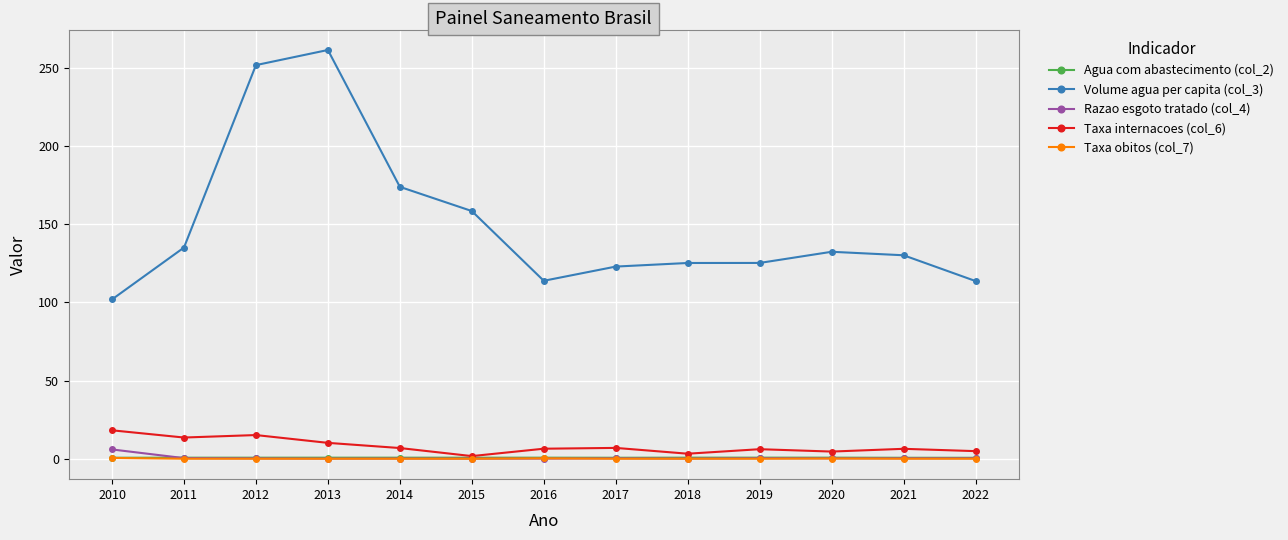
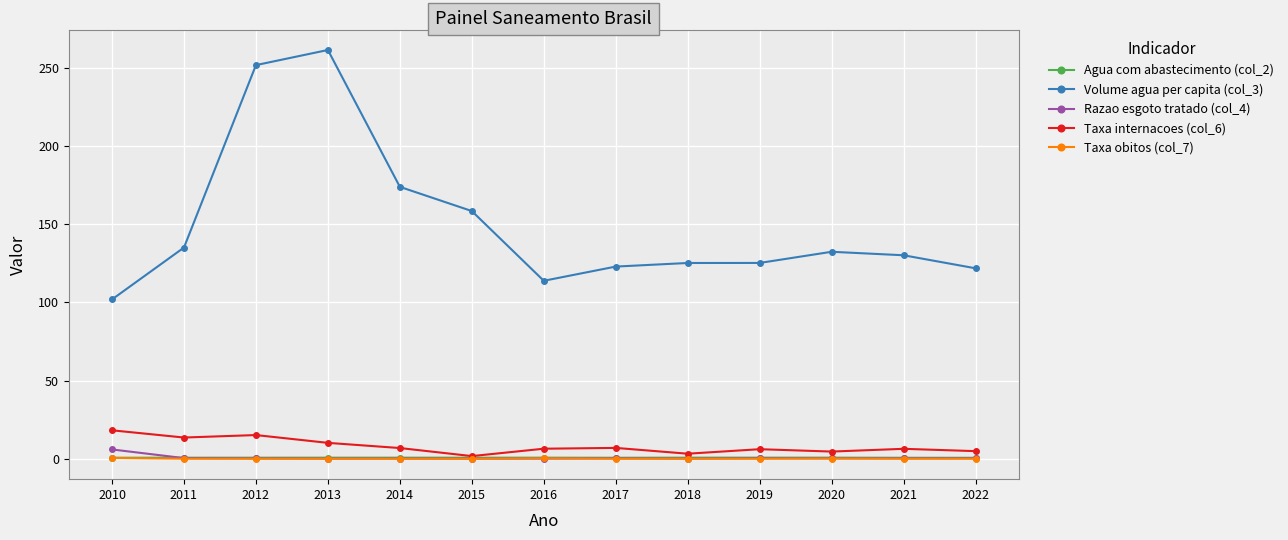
Volume agua per capita (col_3), 2022: 114 -> 122
